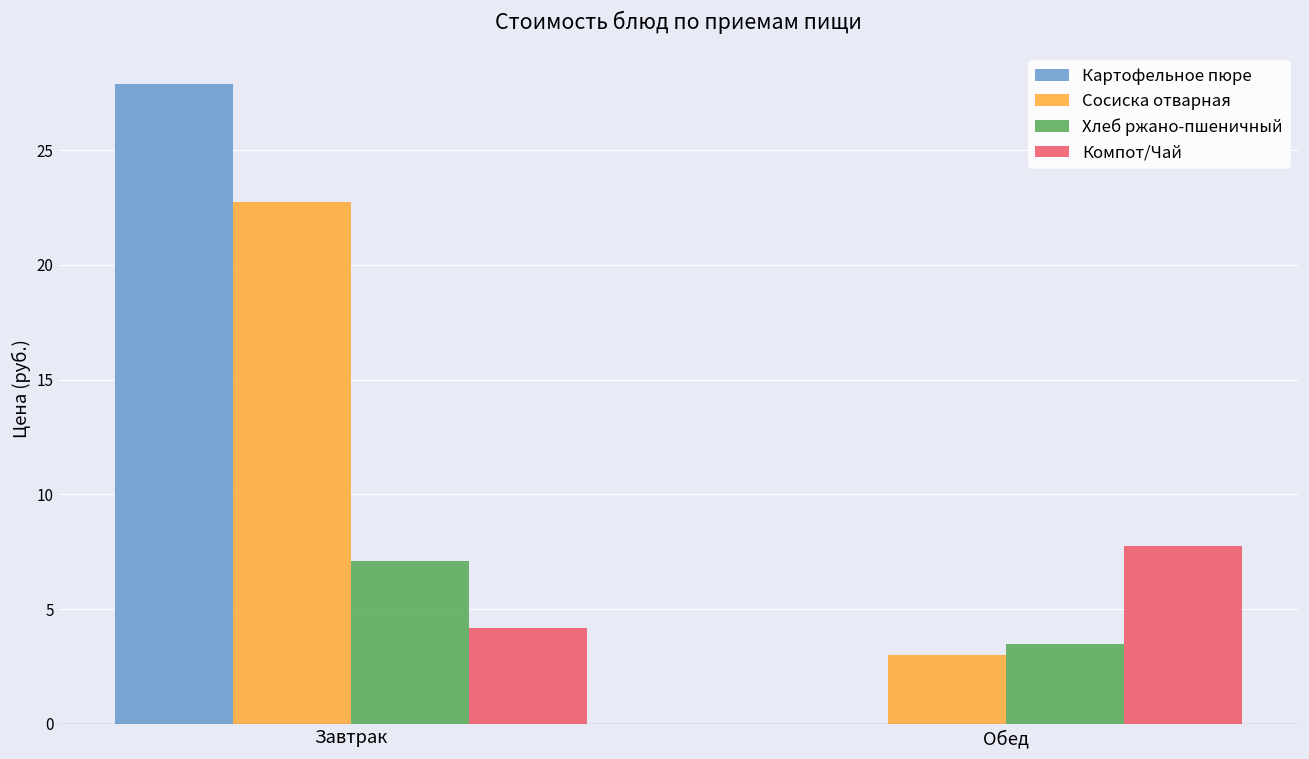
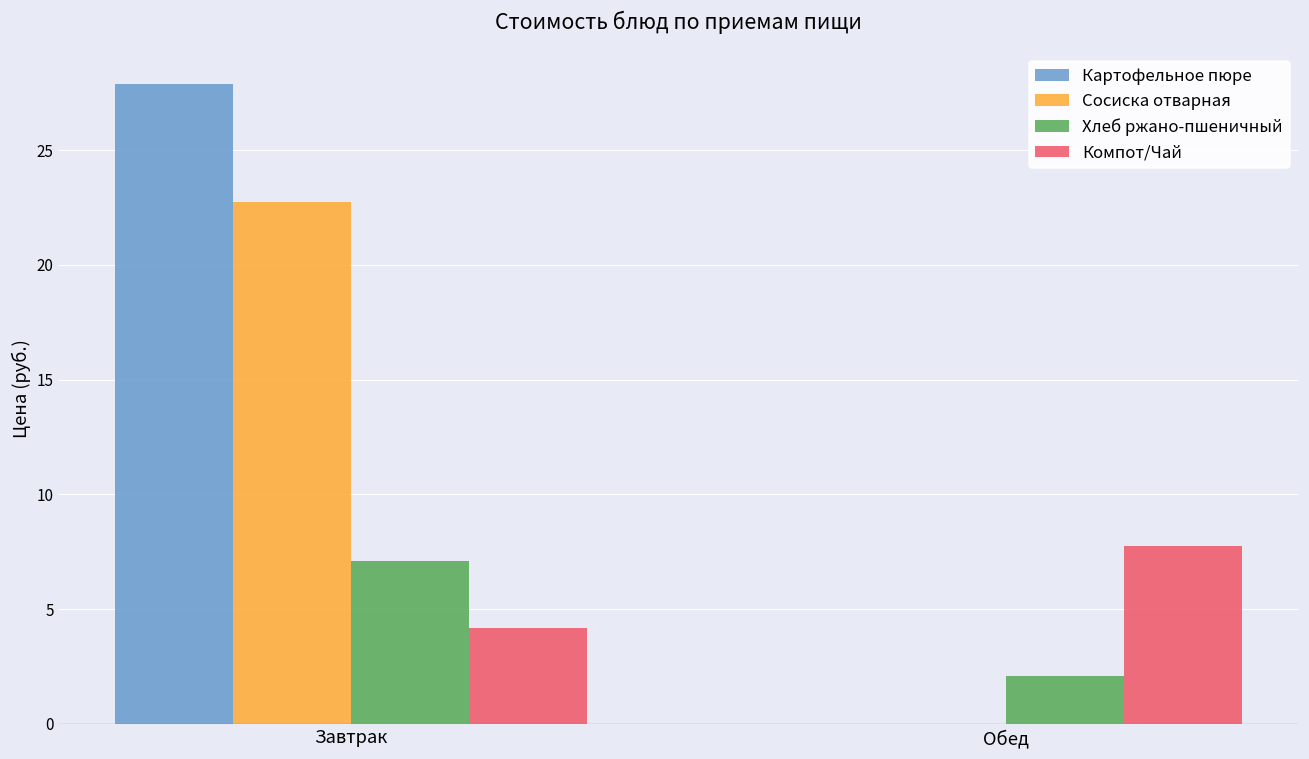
Сосиска отварная, Обед: 3 -> 0
Хлеб ржано-пшеничный, Обед: 3.5 -> 2.1
